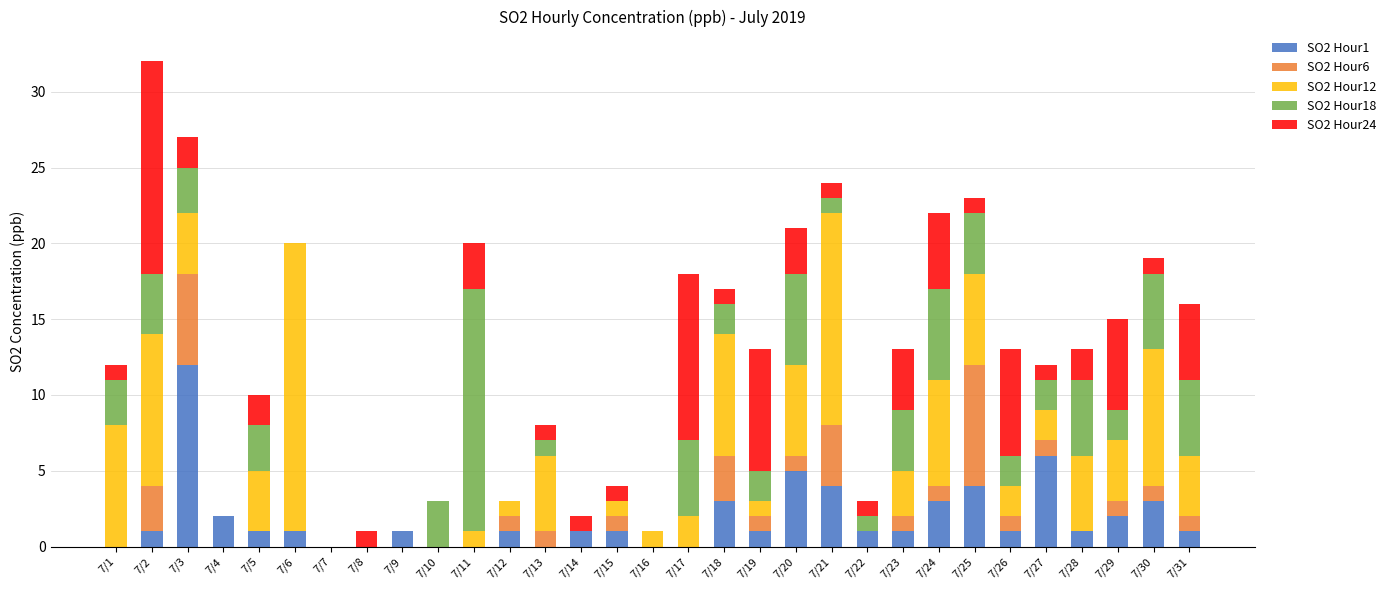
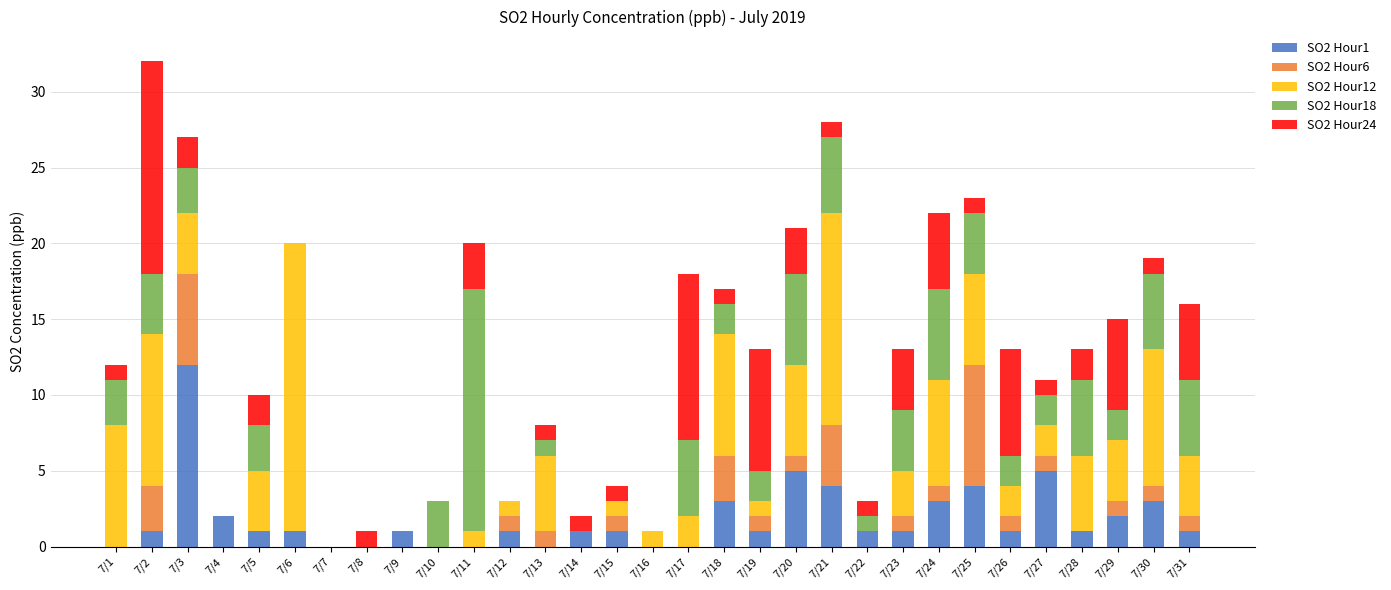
SO2 Hour18, 7/21: 1 -> 5
SO2 Hour1, 7/27: 6 -> 5
